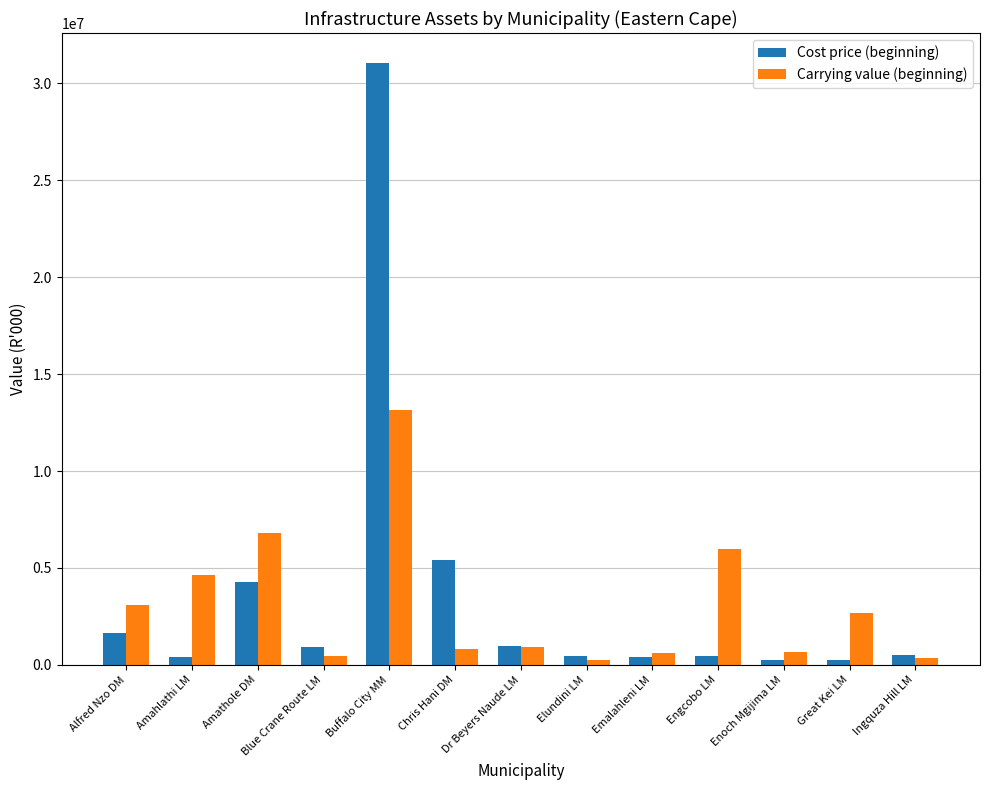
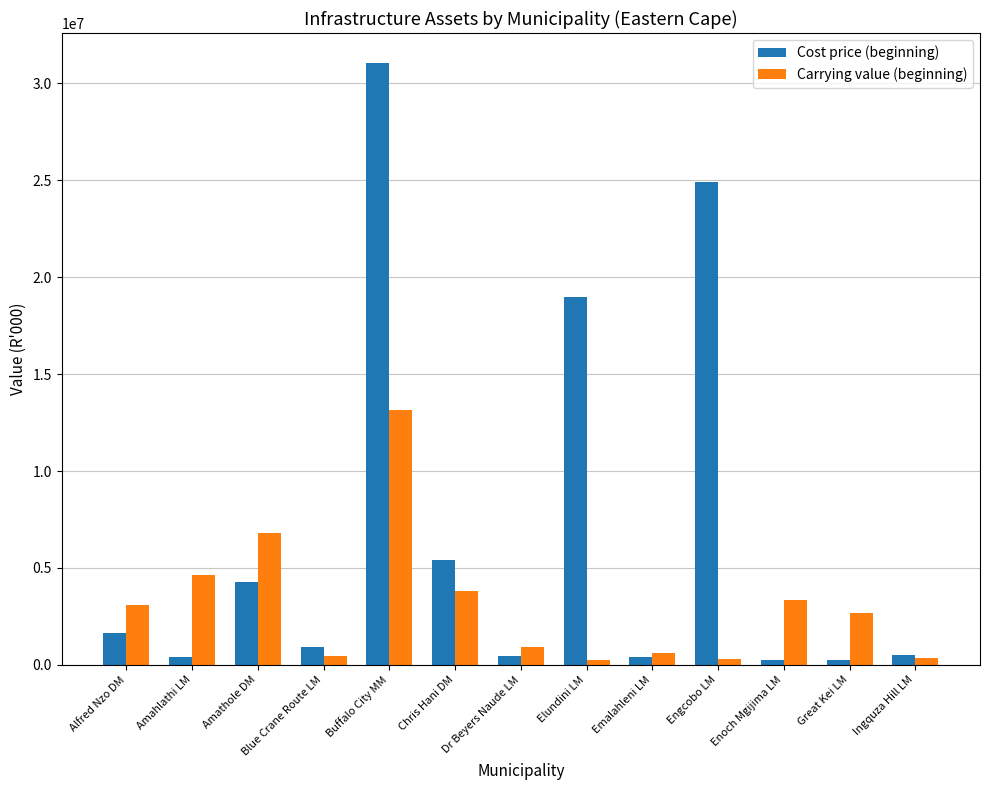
Carrying value (beginning), Chris Hani DM: 800000 -> 3800000
Cost price (beginning), Dr Beyers Naude LM: 1000000 -> 500000
Cost price (beginning), Elundini LM: 500000 -> 19000000
Cost price (beginning), Engcobo LM: 500000 -> 24900000
Carrying value (beginning), Engcobo LM: 6000000 -> 300000
Carrying value (beginning), Enoch Mgijima LM: 700000 -> 3300000
